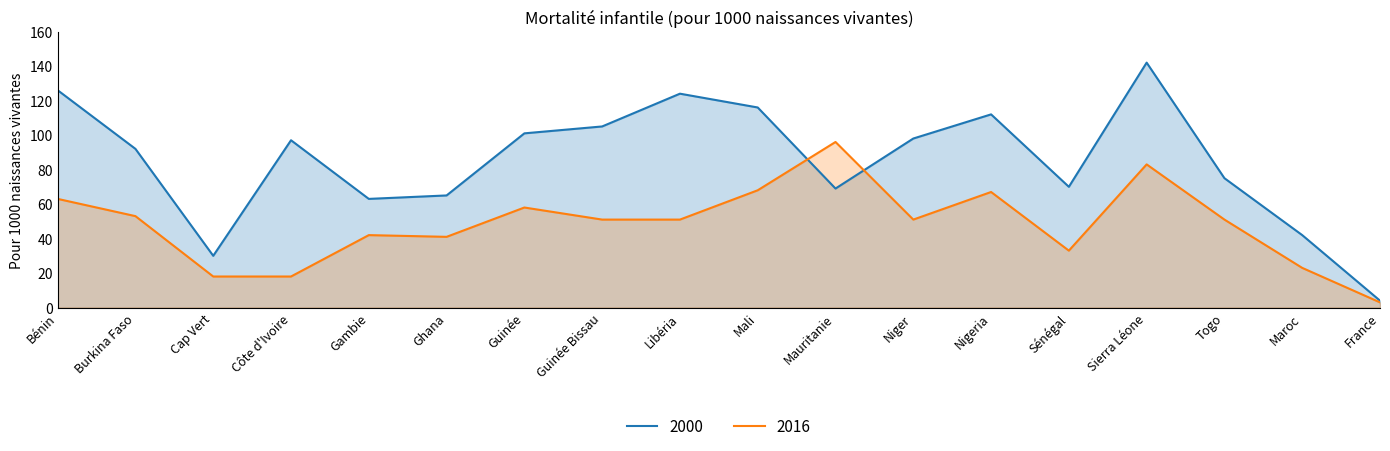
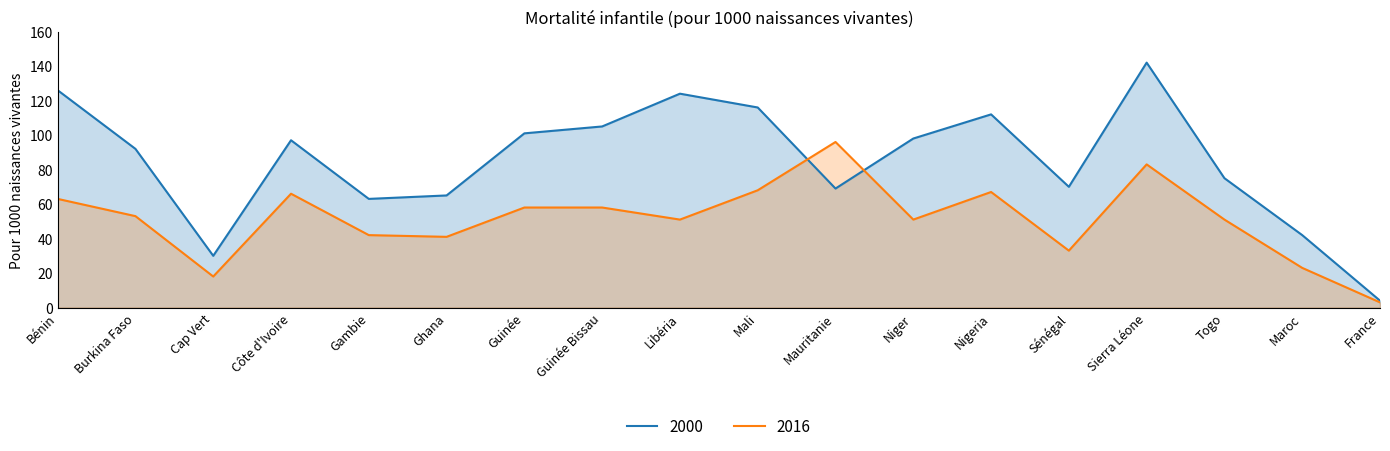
2016, Côte d'Ivoire: 18 -> 66
2016, Guinée Bissau: 51 -> 58
